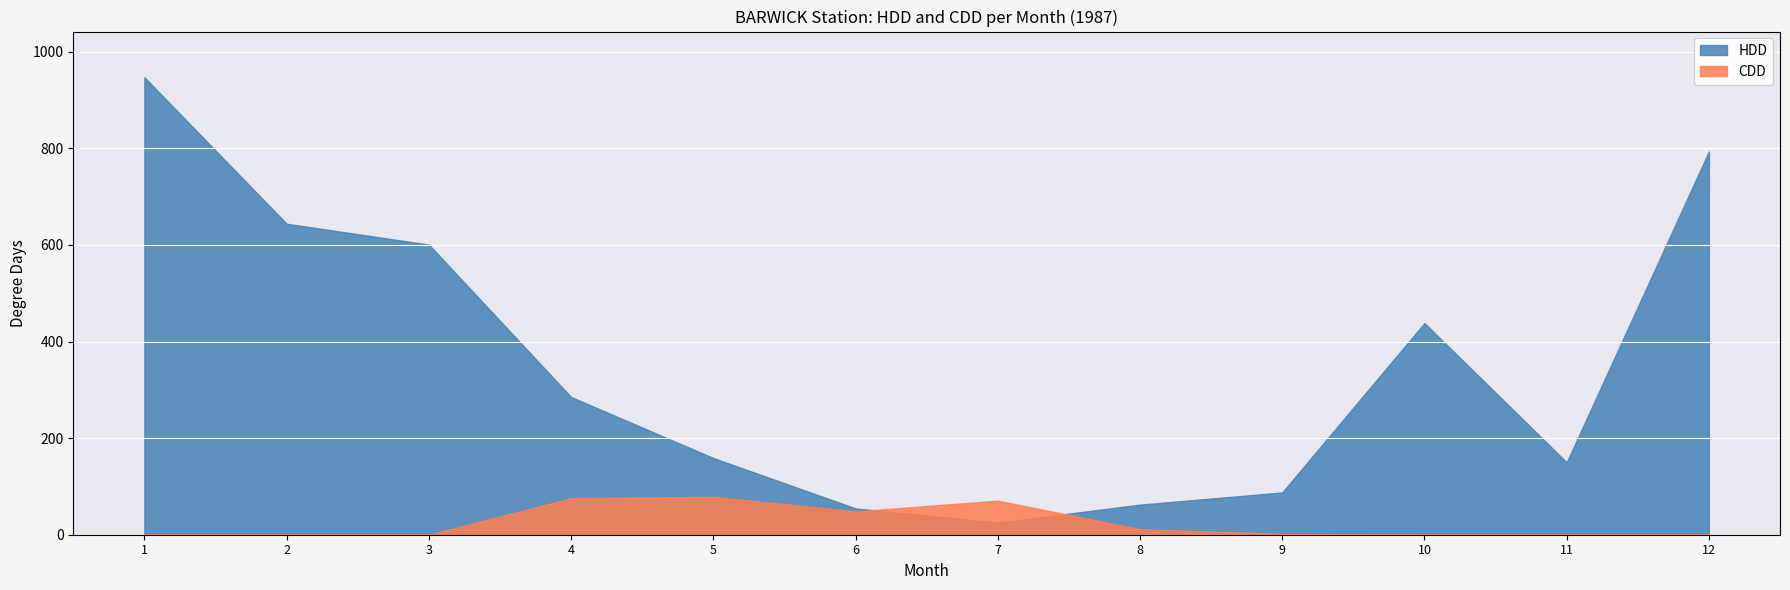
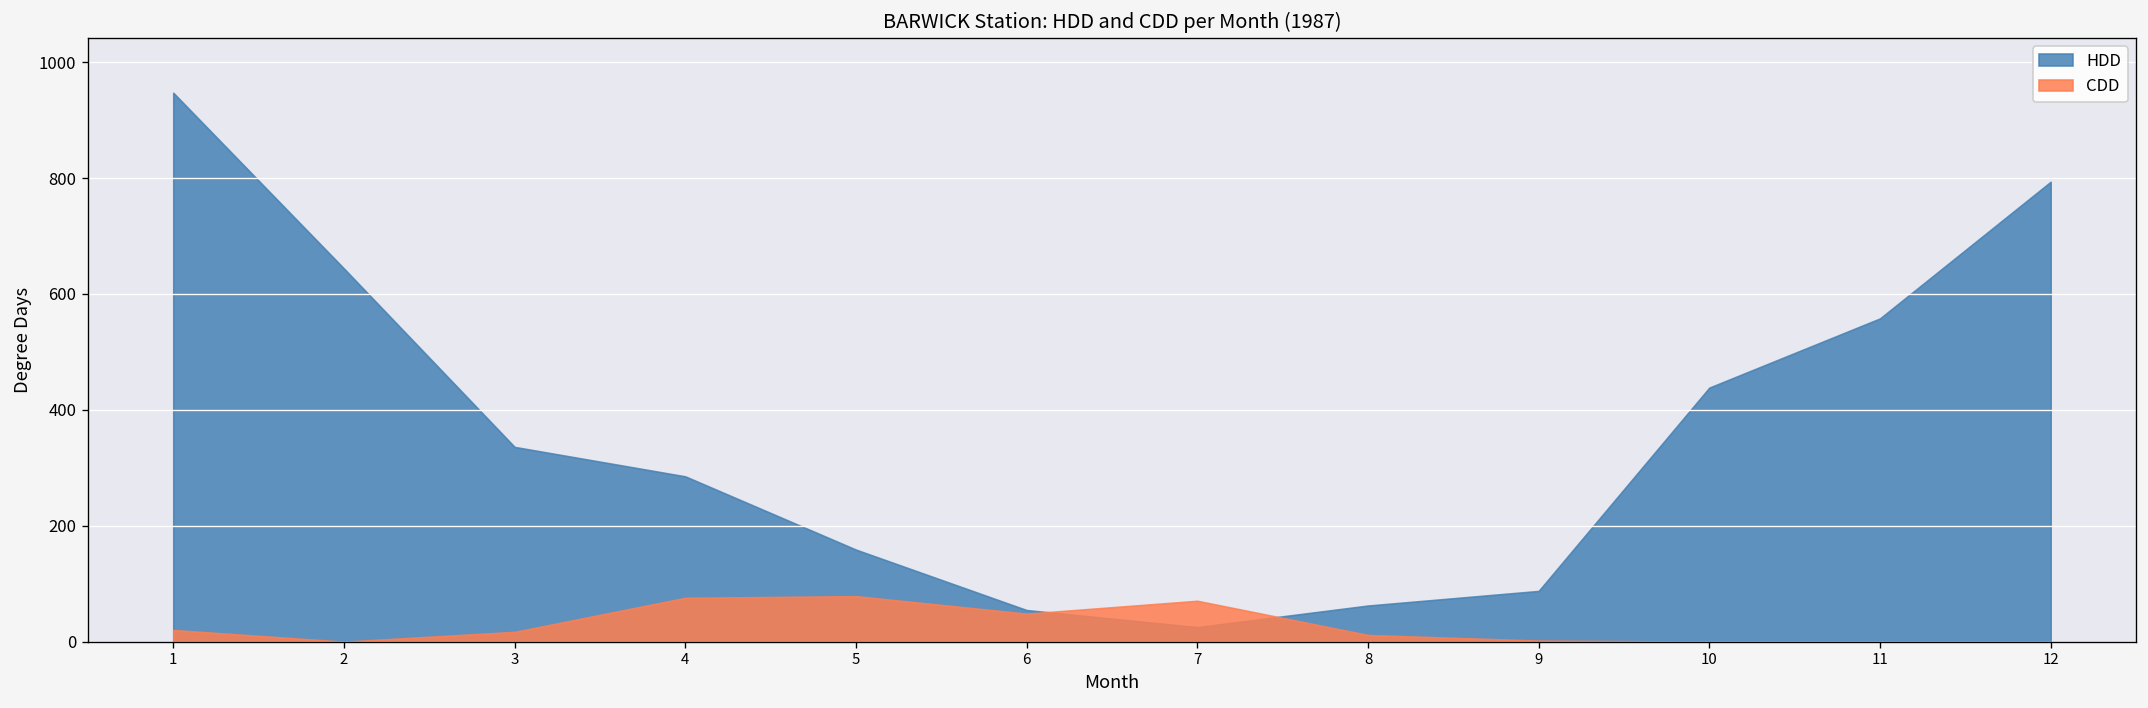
CDD, 1: 0 -> 20
HDD, 3: 600 -> 340
CDD, 3: 0 -> 20
HDD, 11: 150 -> 560
